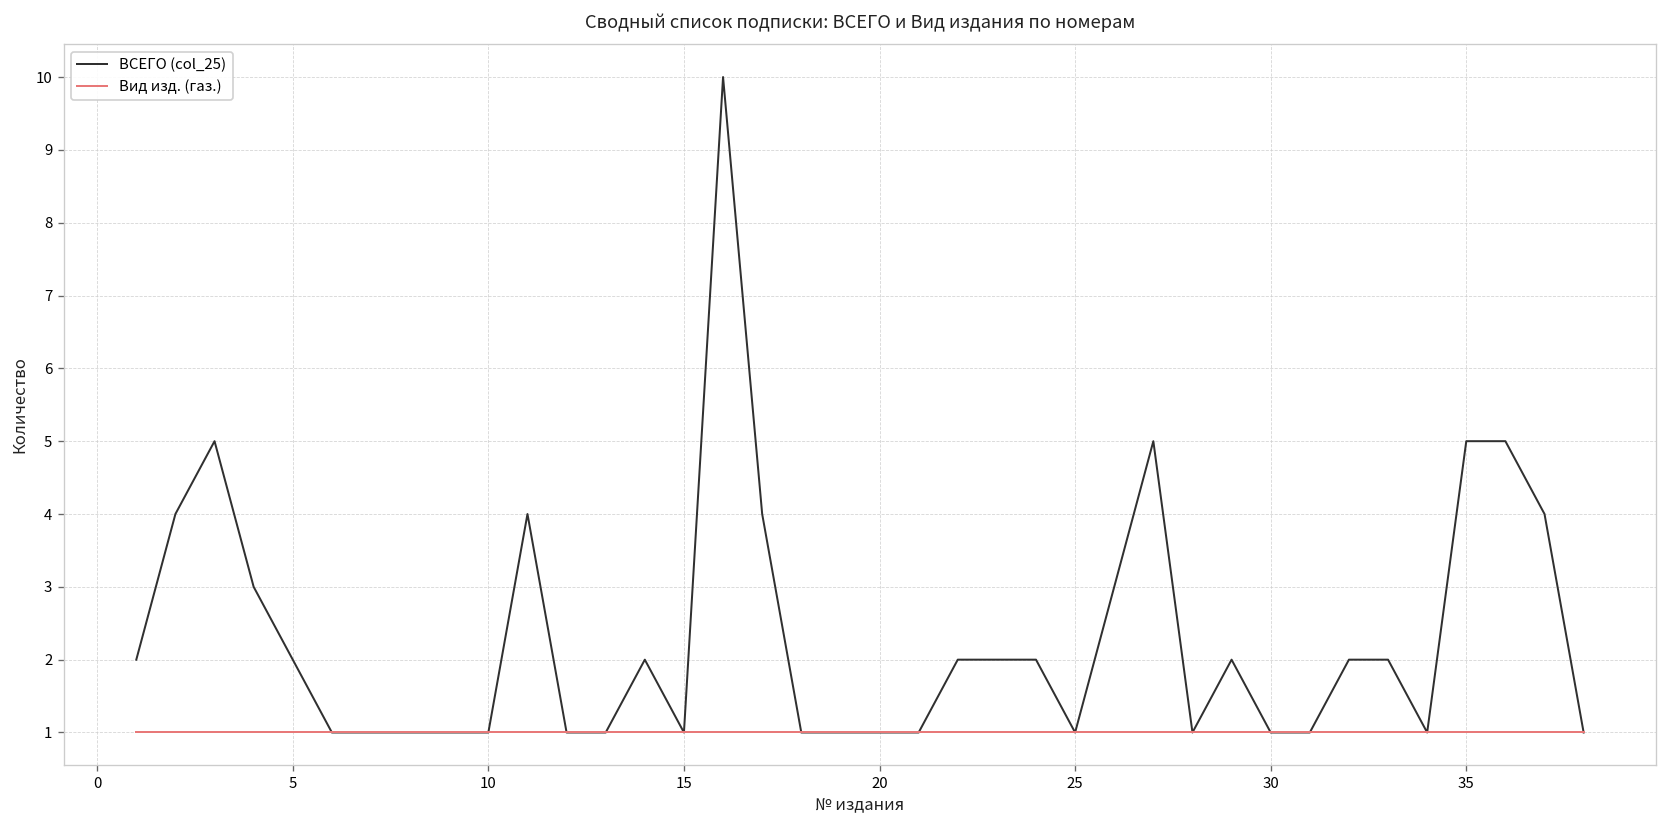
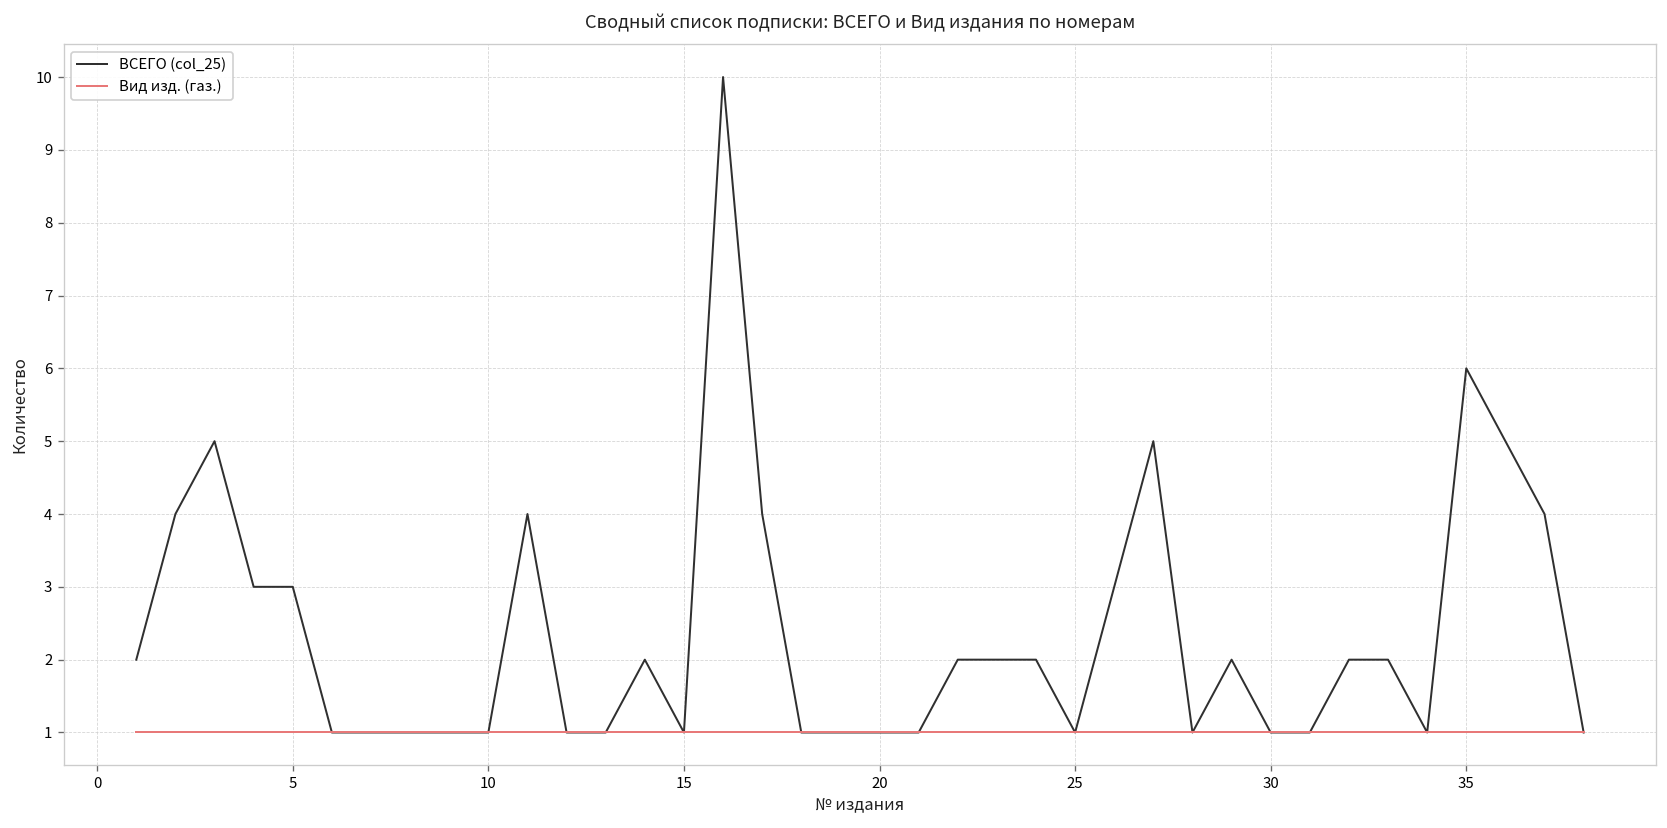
ВСЕГО (col_25), 5: 2 -> 3
ВСЕГО (col_25), 35: 5 -> 6
